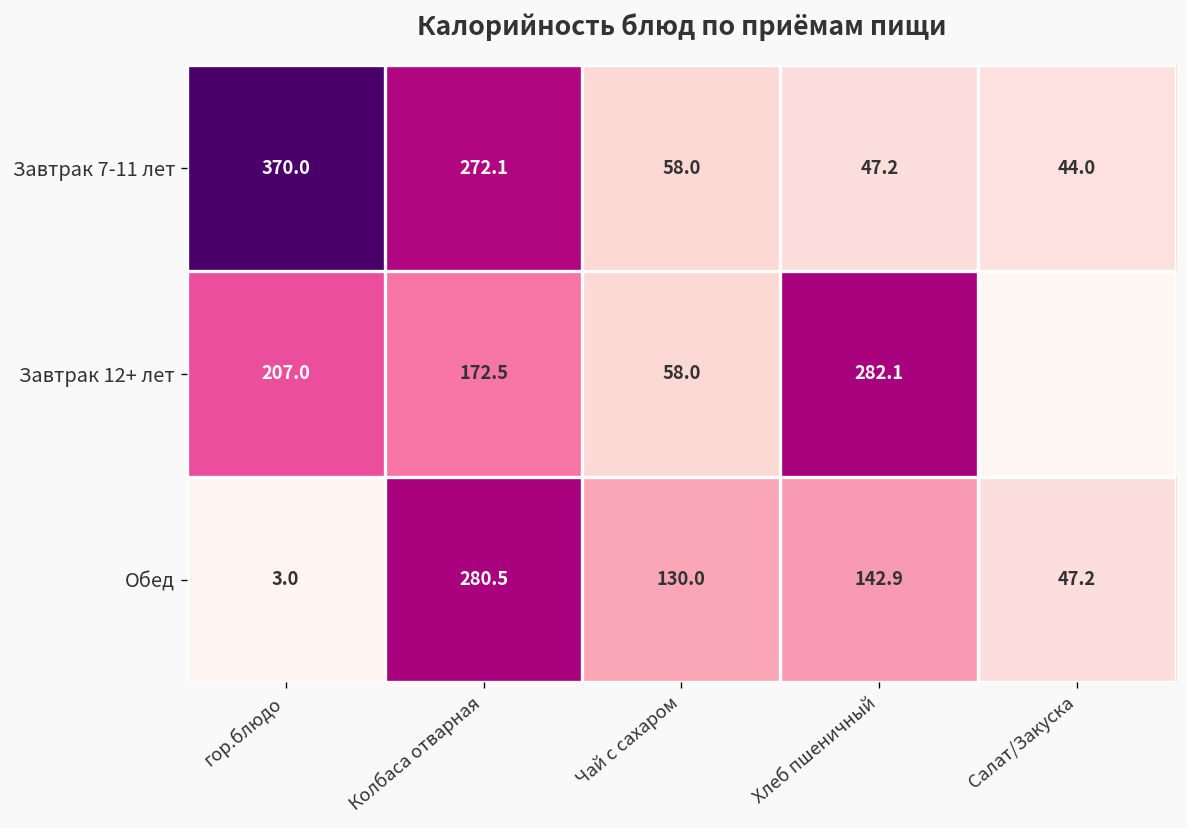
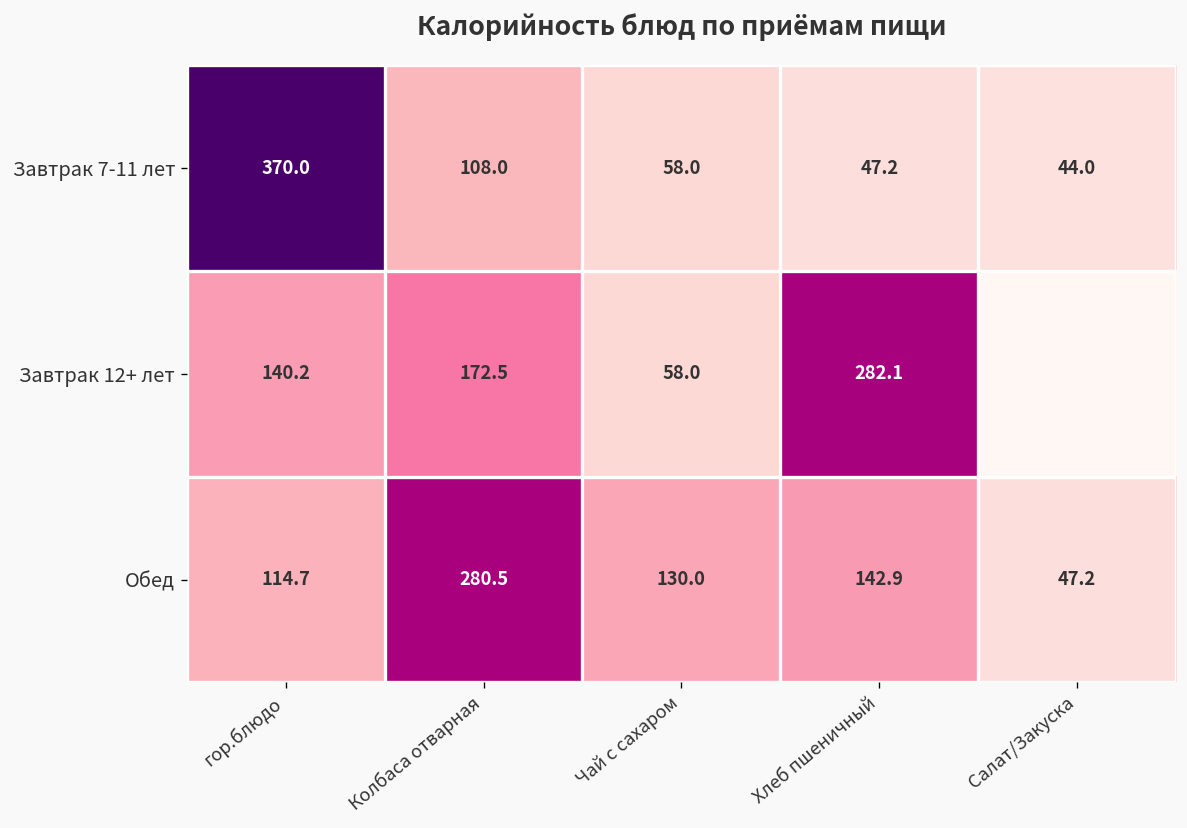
Завтрак 7-11 лет, Колбаса отварная: 272.1 -> 108.0
Завтрак 12+ лет, гор.блюдо: 207.0 -> 140.2
Обед, гор.блюдо: 3.0 -> 114.7
